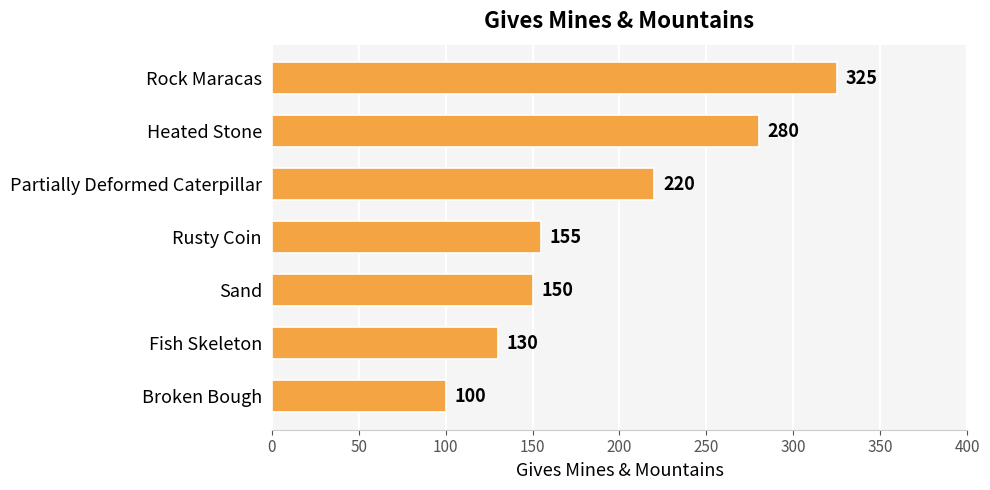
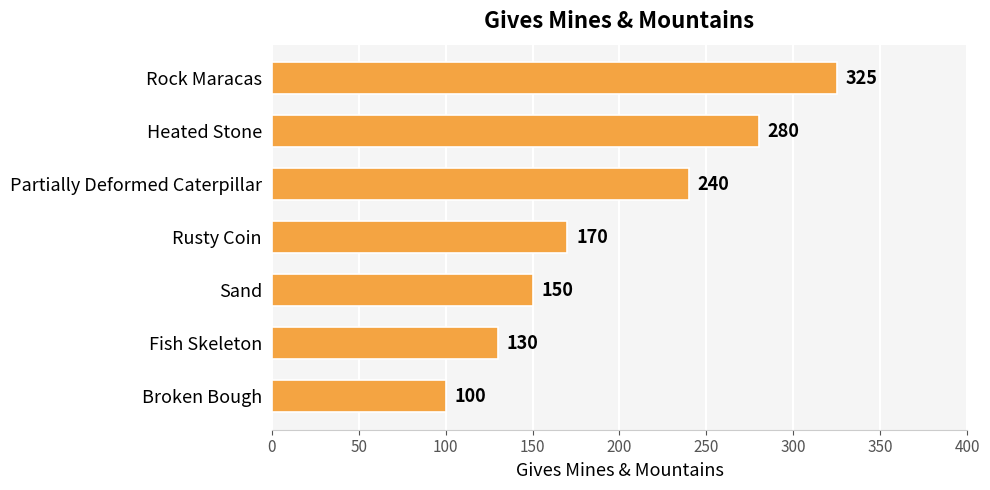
Partially Deformed Caterpillar: 220 -> 240
Rusty Coin: 155 -> 170
